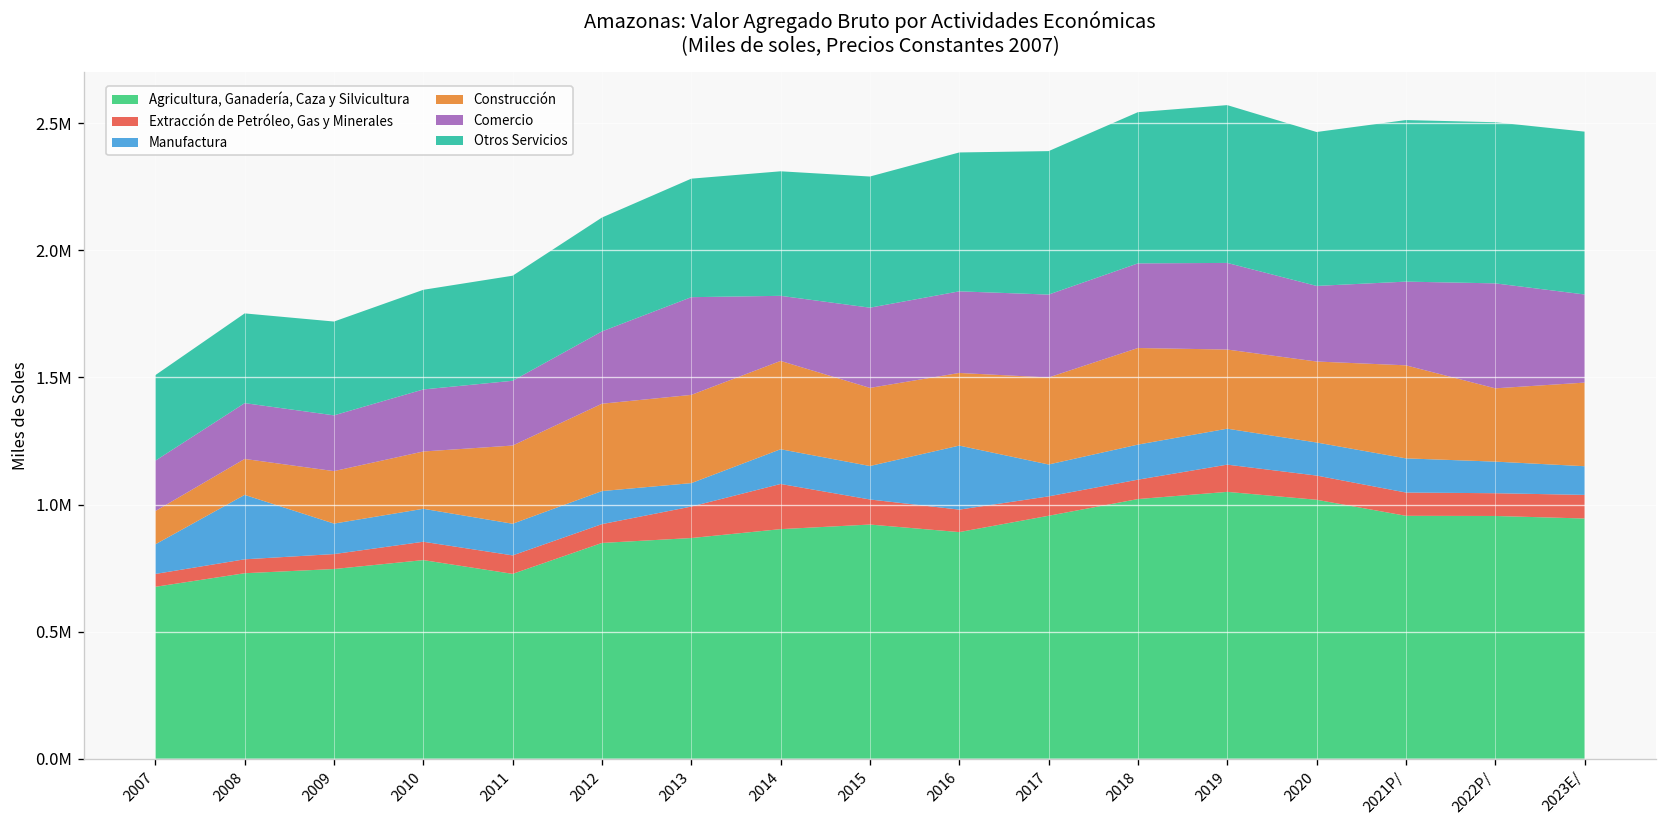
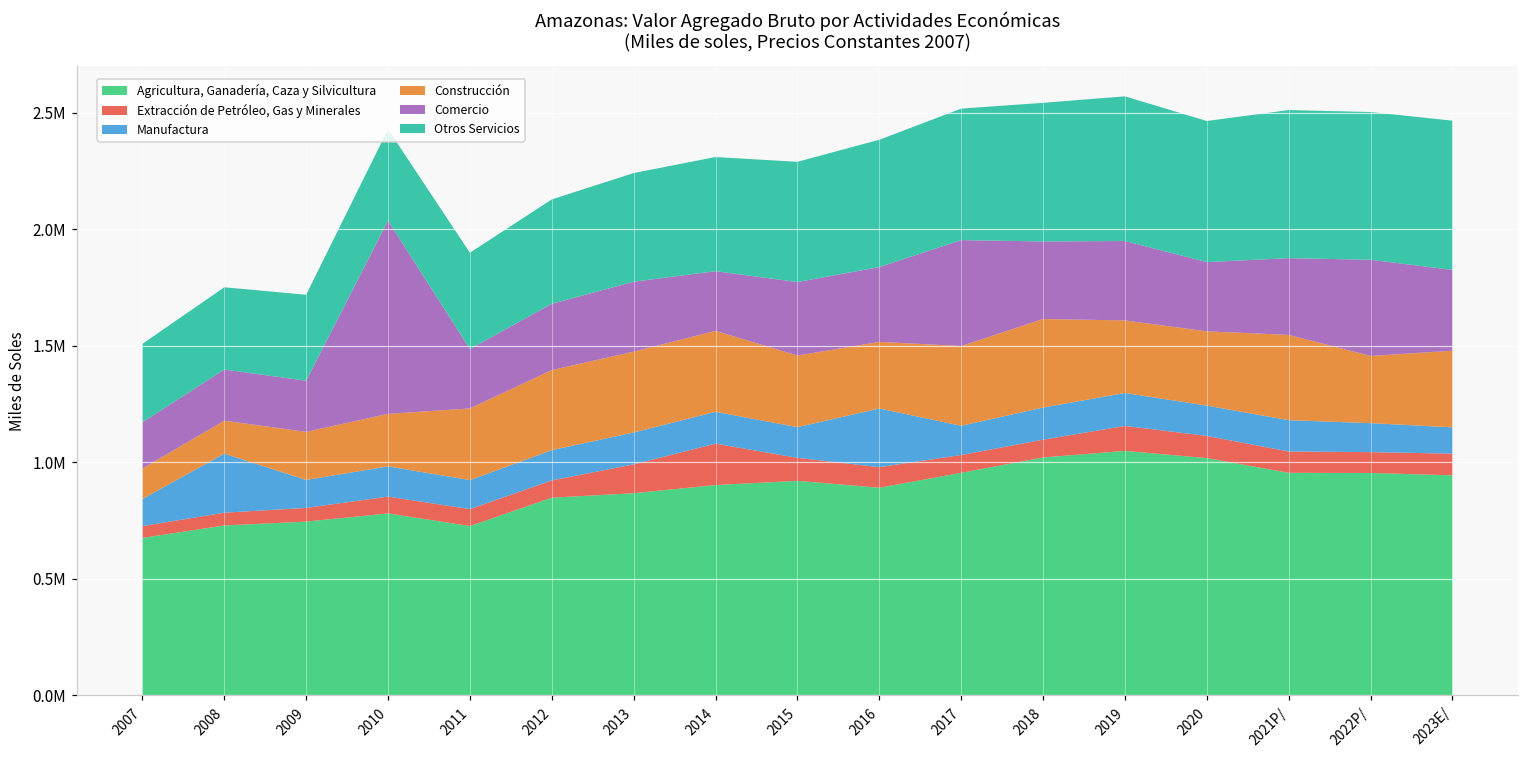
Comercio, 2010: 240000 -> 830000
Manufactura, 2013: 90000 -> 140000
Comercio, 2013: 380000 -> 300000
Comercio, 2017: 330000 -> 450000
